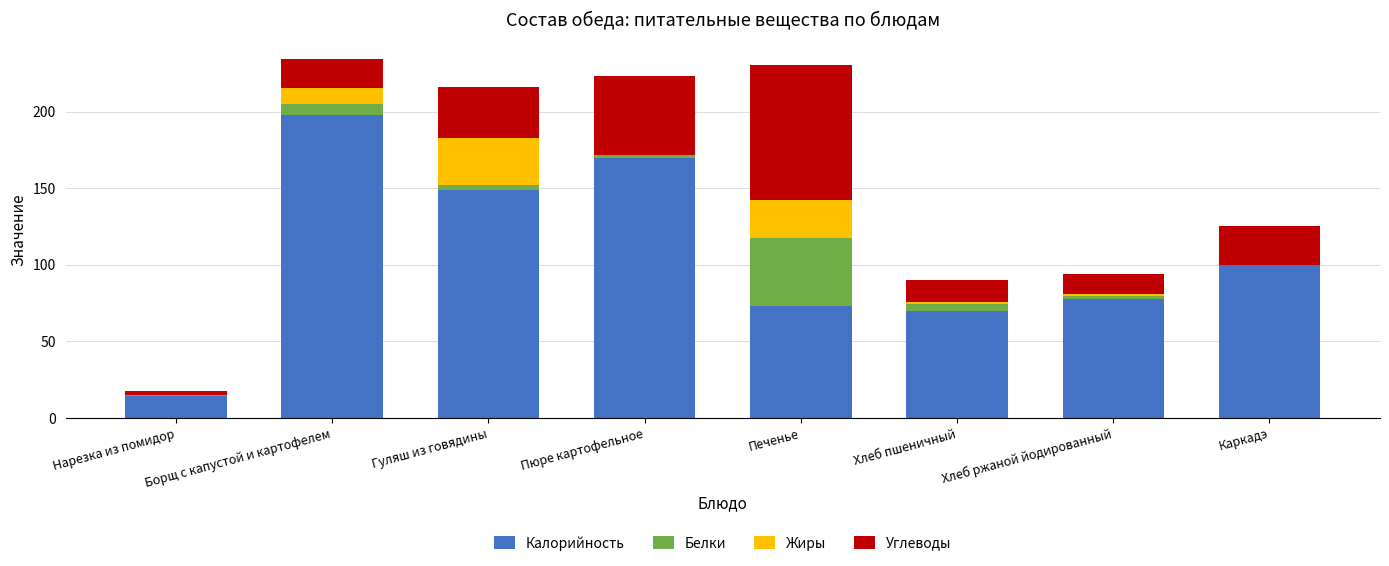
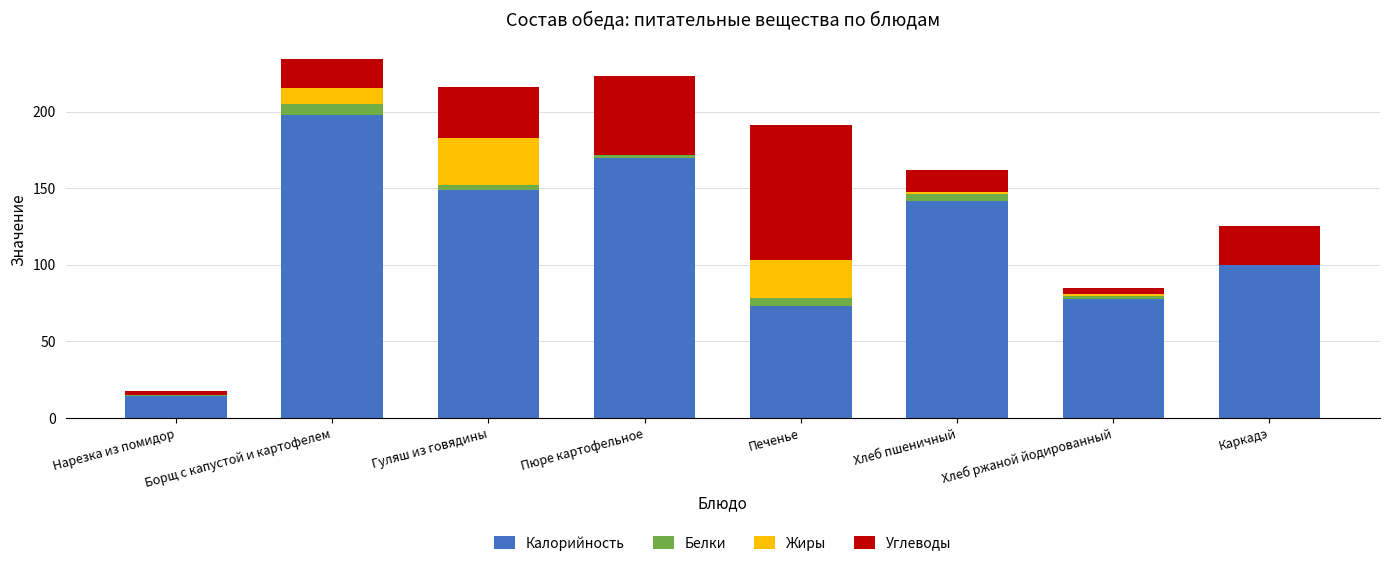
Белки, Печенье: 45 -> 5
Калорийность, Хлеб пшеничный: 70 -> 142
Углеводы, Хлеб ржаной йодированный: 13 -> 4
